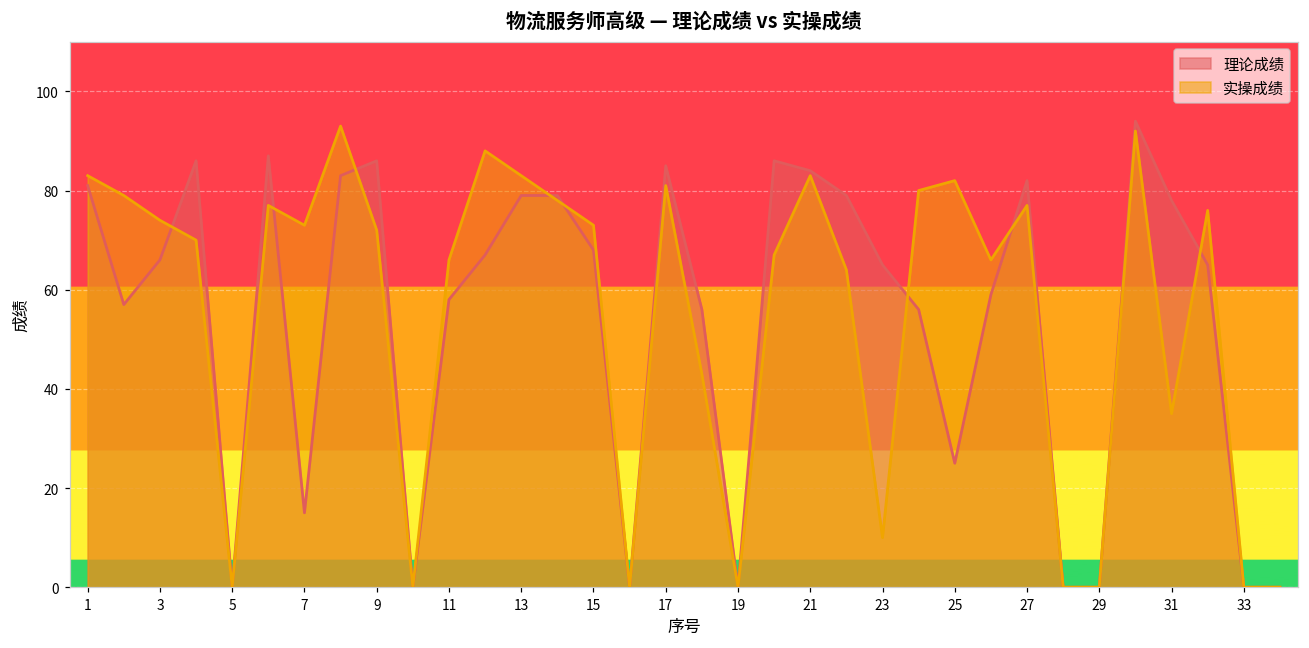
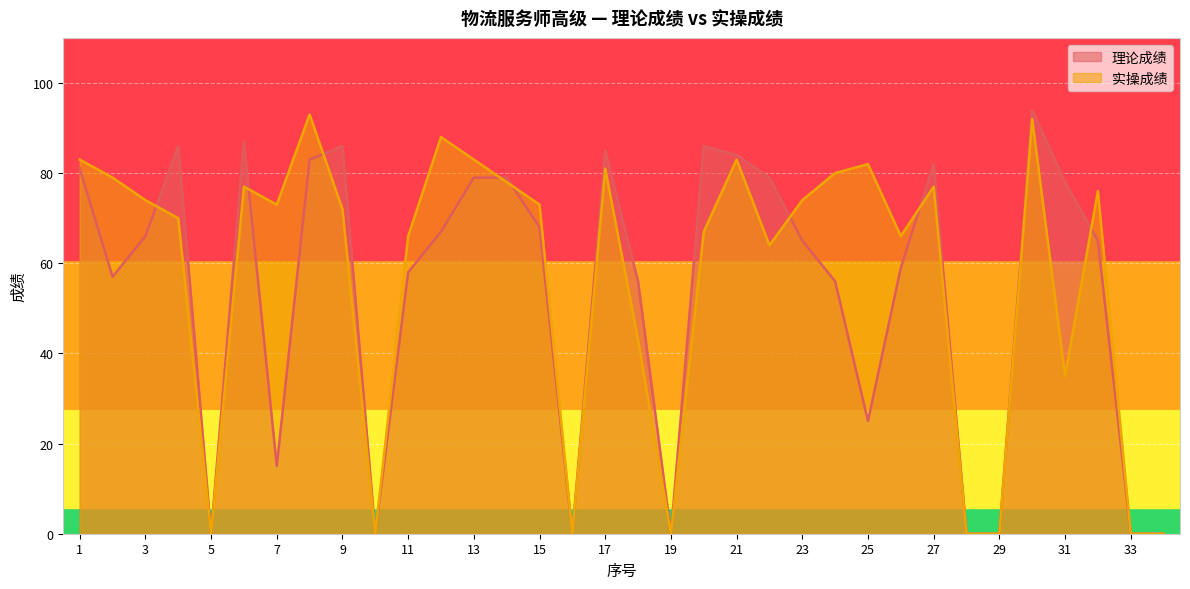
实操成绩, 23: 10 -> 74
